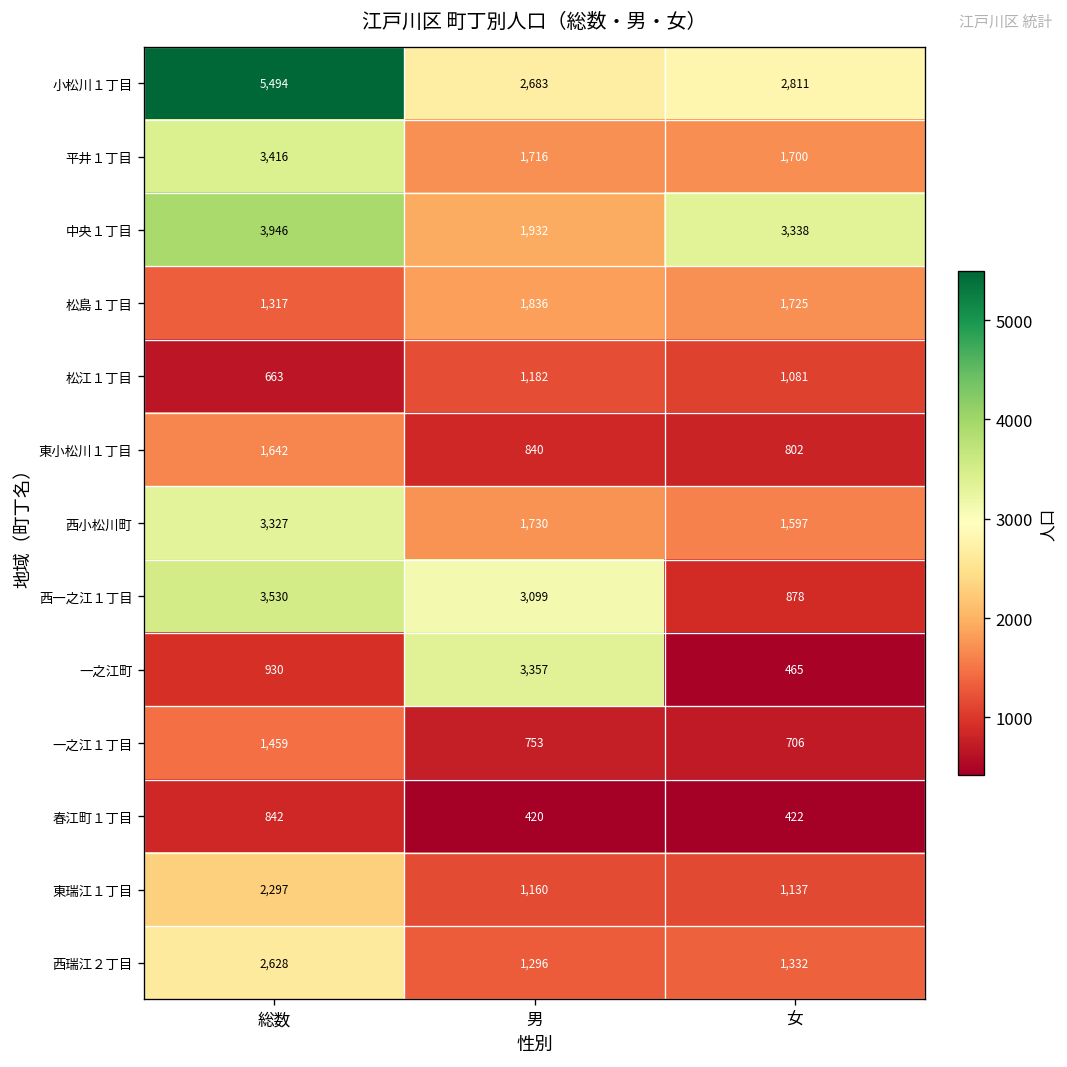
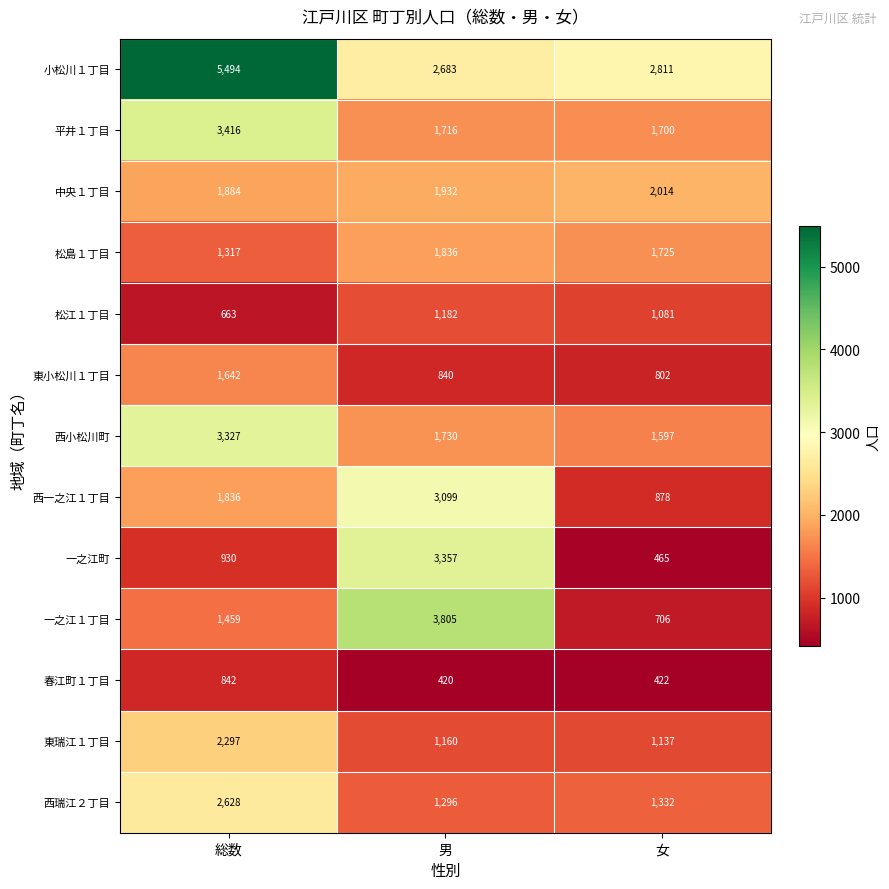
中央１丁目, 総数: 3,946 -> 1,884
中央１丁目, 女: 3,338 -> 2,014
西一之江１丁目, 総数: 3,530 -> 1,836
一之江１丁目, 男: 753 -> 3,805
